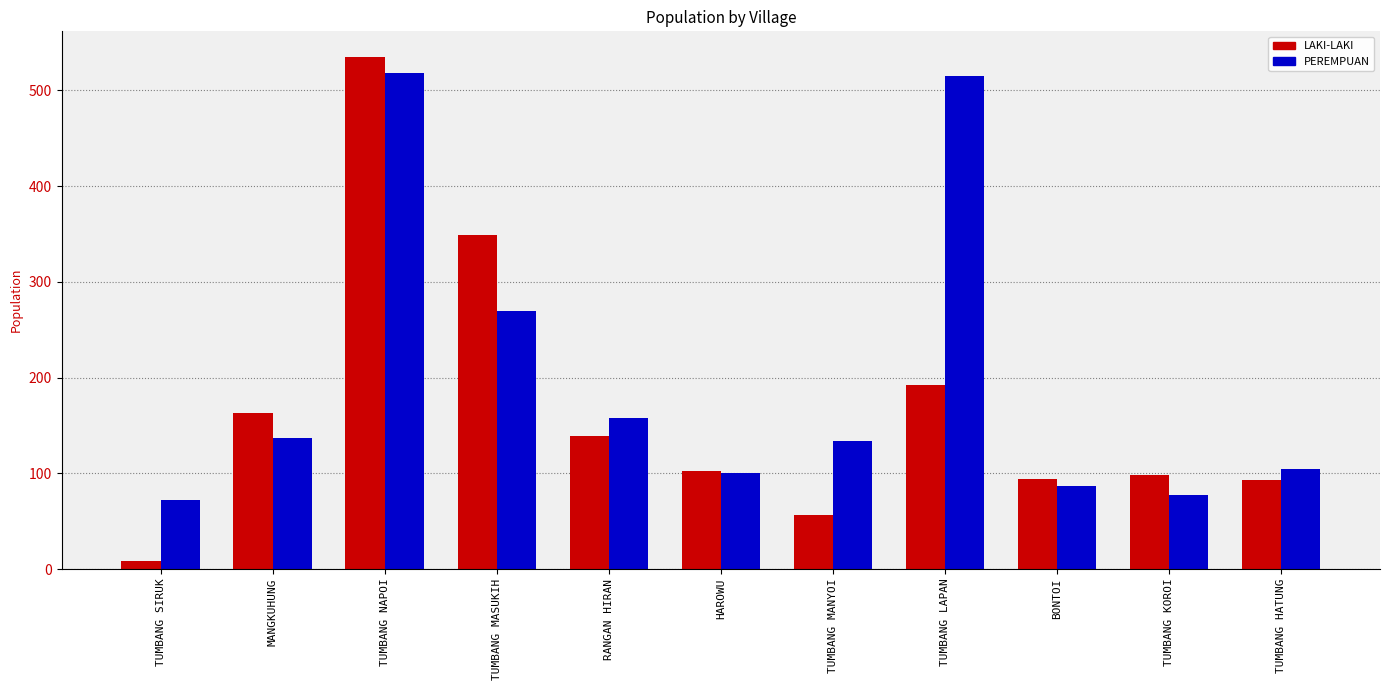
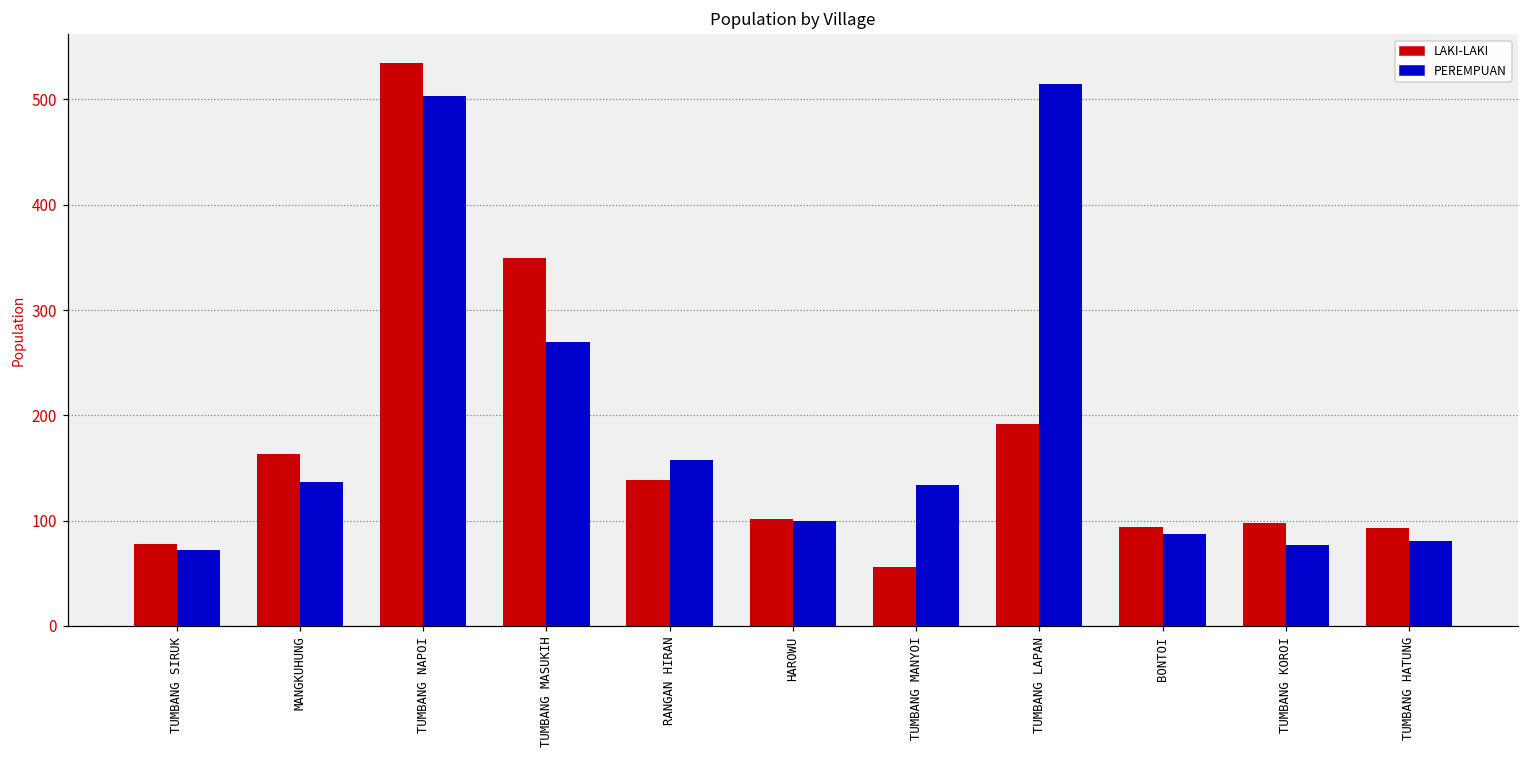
LAKI-LAKI, TUMBANG SIRUK: 10 -> 80
PEREMPUAN, TUMBANG NAPOI: 520 -> 500
PEREMPUAN, TUMBANG HATUNG: 100 -> 80
